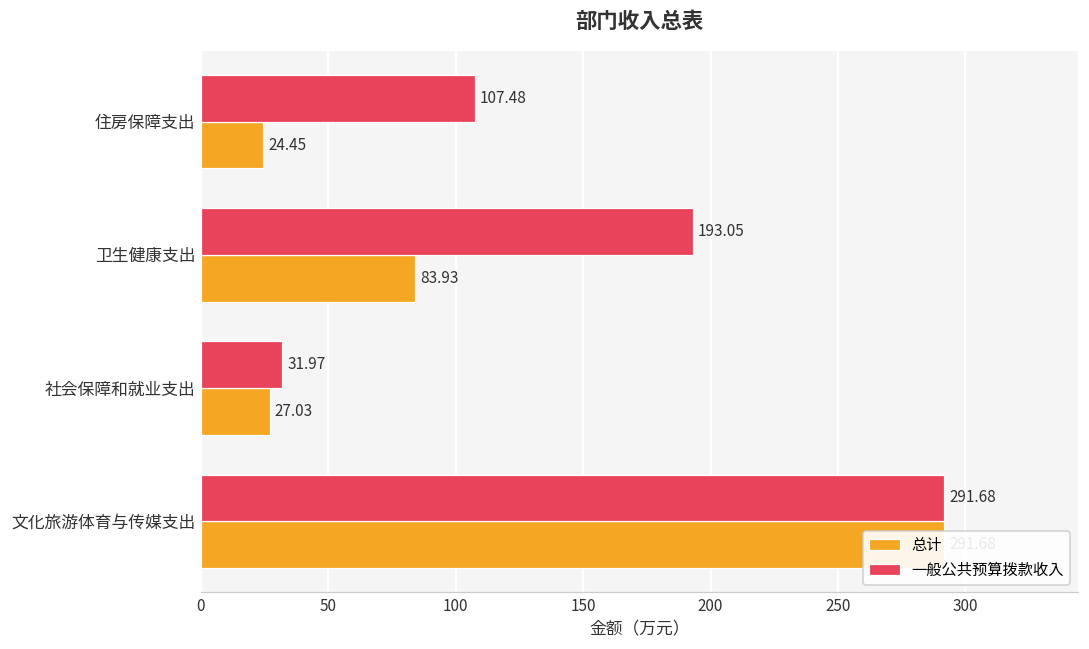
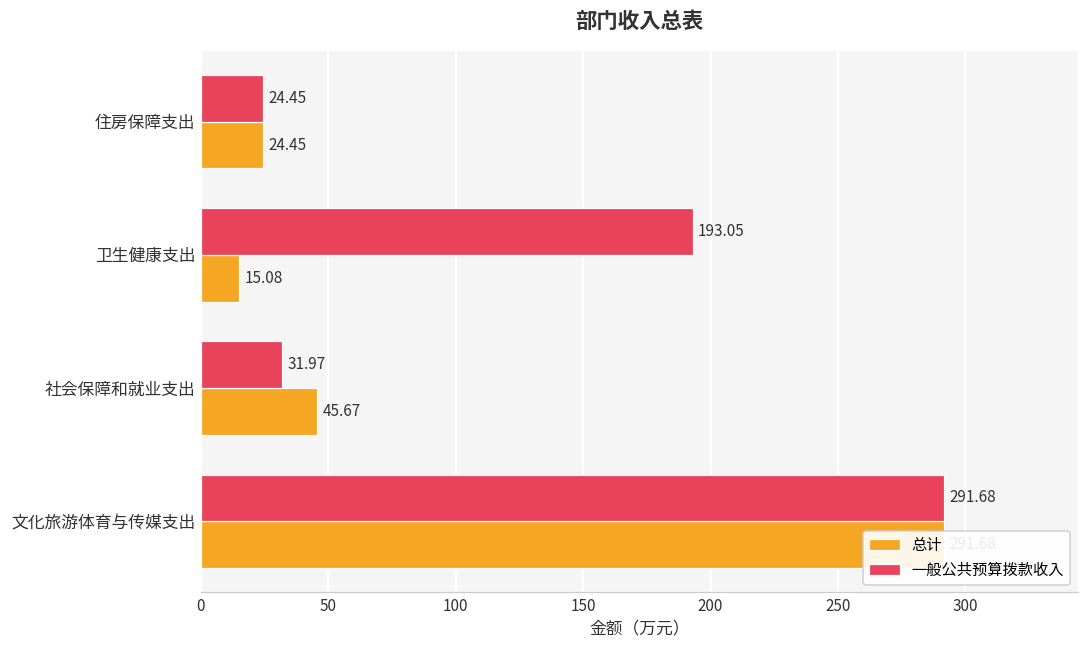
一般公共预算拨款收入, 住房保障支出: 107.48 -> 24.45
总计, 卫生健康支出: 83.93 -> 15.08
总计, 社会保障和就业支出: 27.03 -> 45.67
